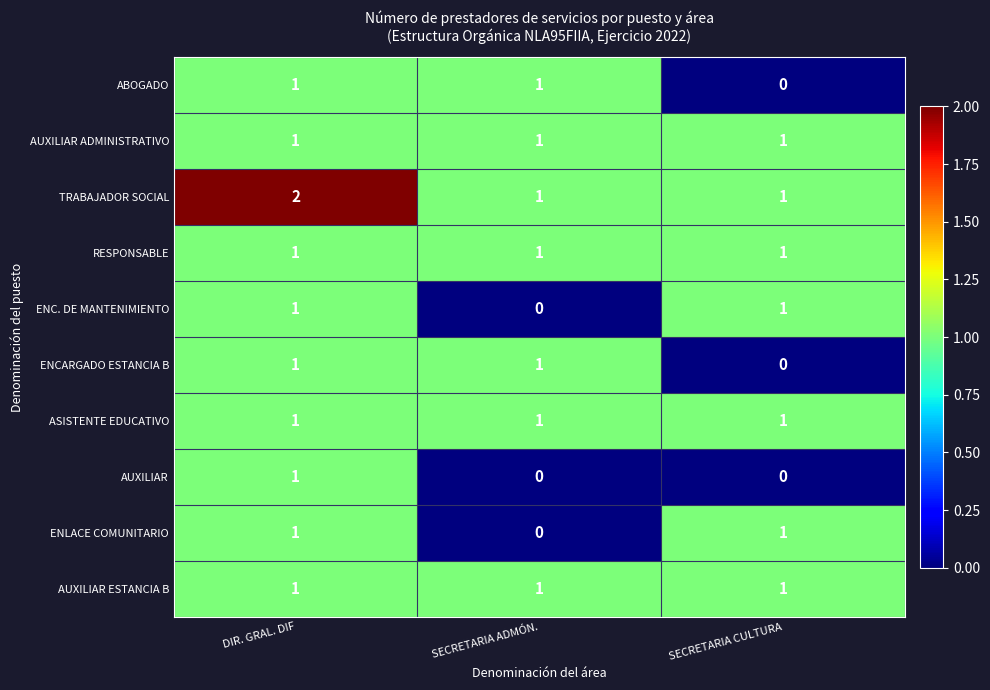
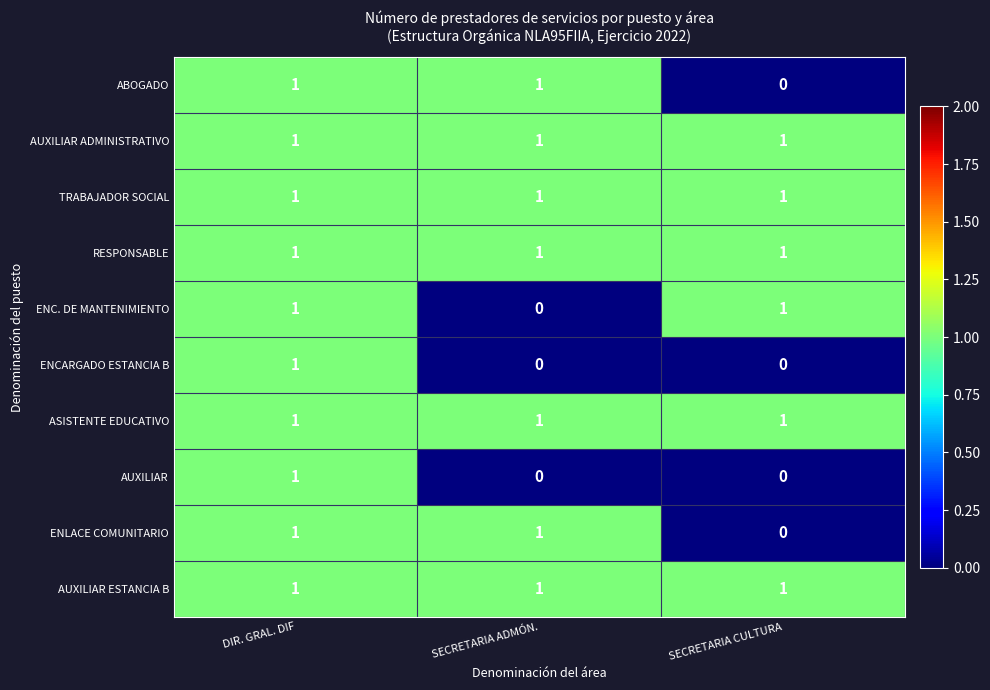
TRABAJADOR SOCIAL, DIR. GRAL. DIF: 2 -> 1
ENCARGADO ESTANCIA B, SECRETARIA ADMÓN.: 1 -> 0
ENLACE COMUNITARIO, SECRETARIA ADMÓN.: 0 -> 1
ENLACE COMUNITARIO, SECRETARIA CULTURA: 1 -> 0
